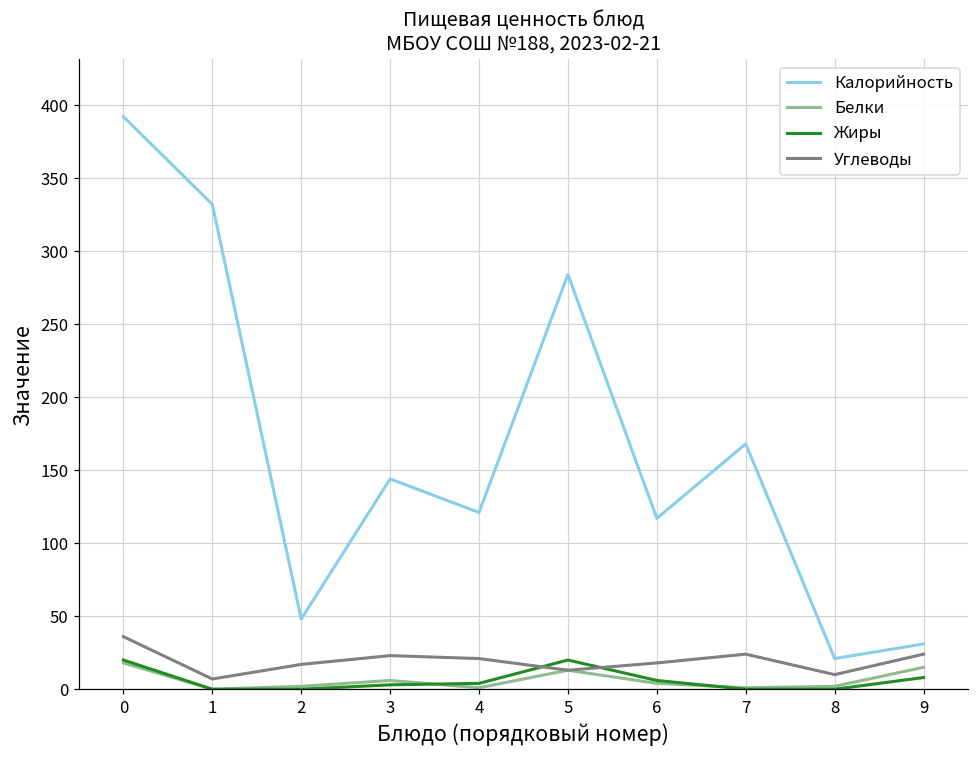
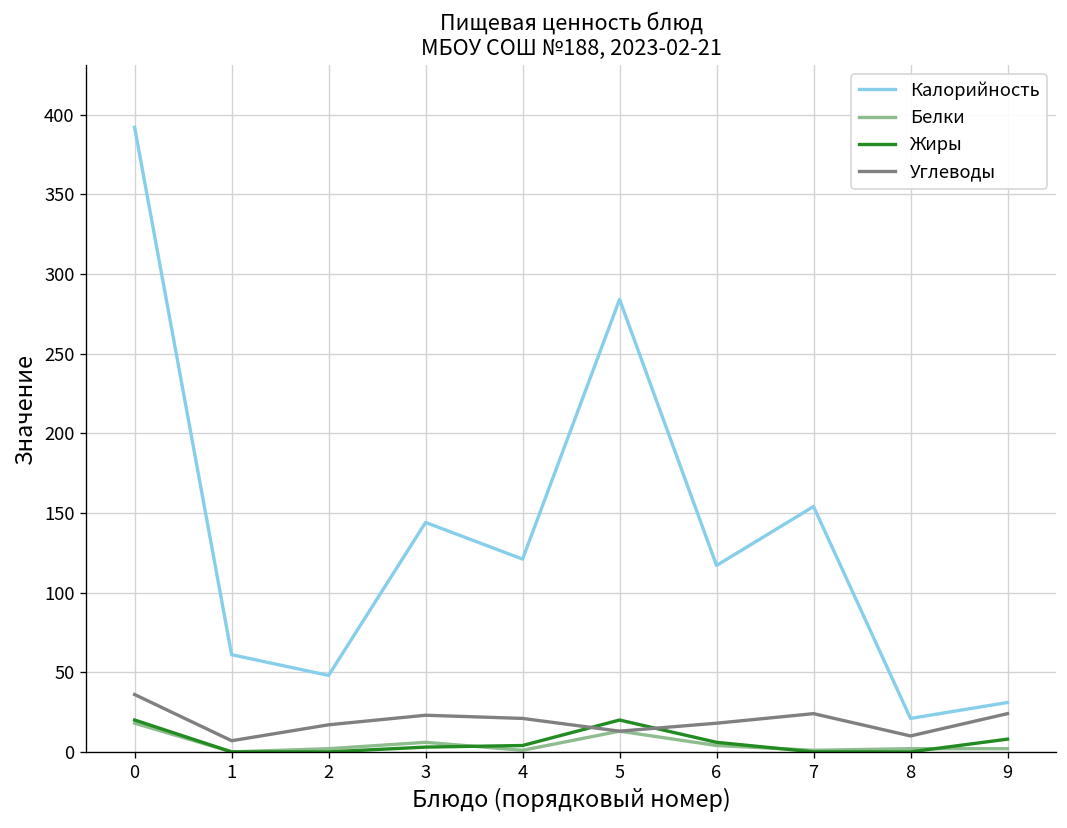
Калорийность, 1: 332 -> 61
Калорийность, 7: 168 -> 154
Белки, 9: 15 -> 2
